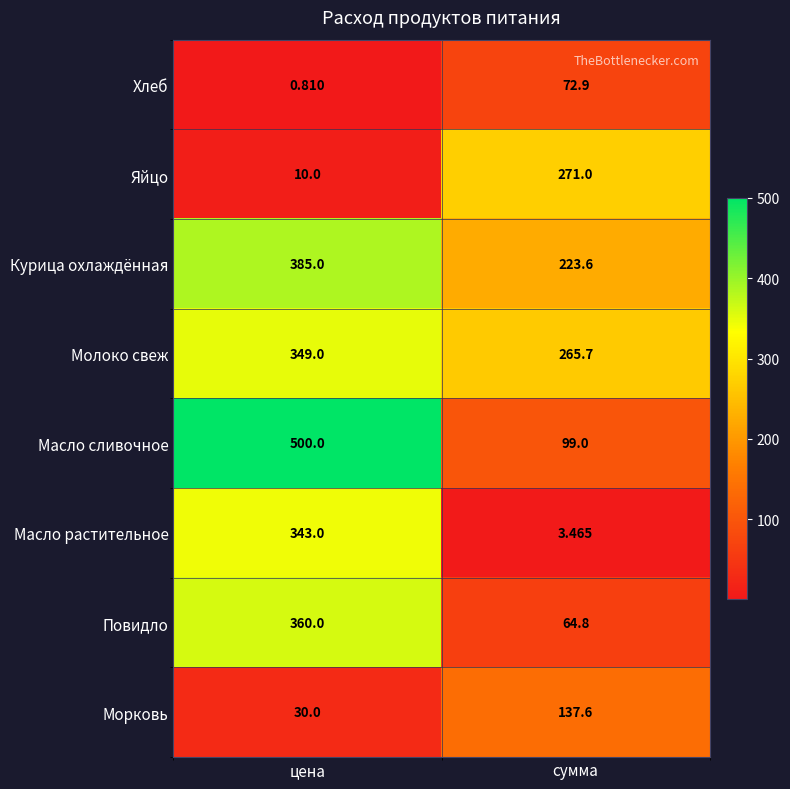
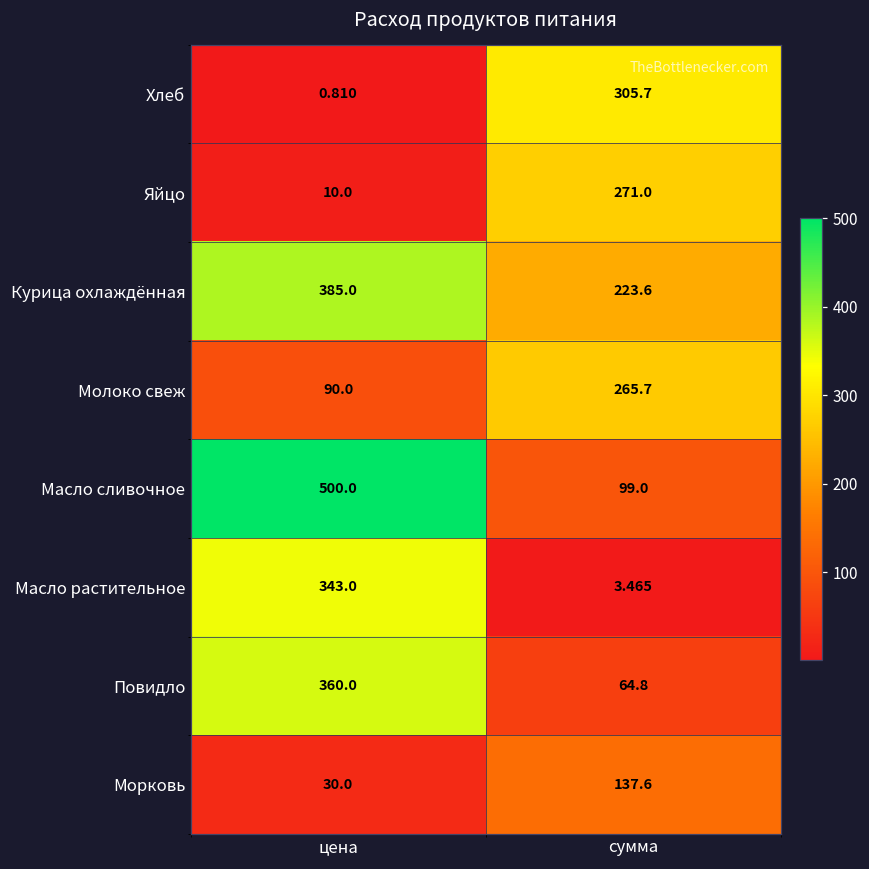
Хлеб, сумма: 72.9 -> 305.7
Молоко свеж, цена: 349.0 -> 90.0
